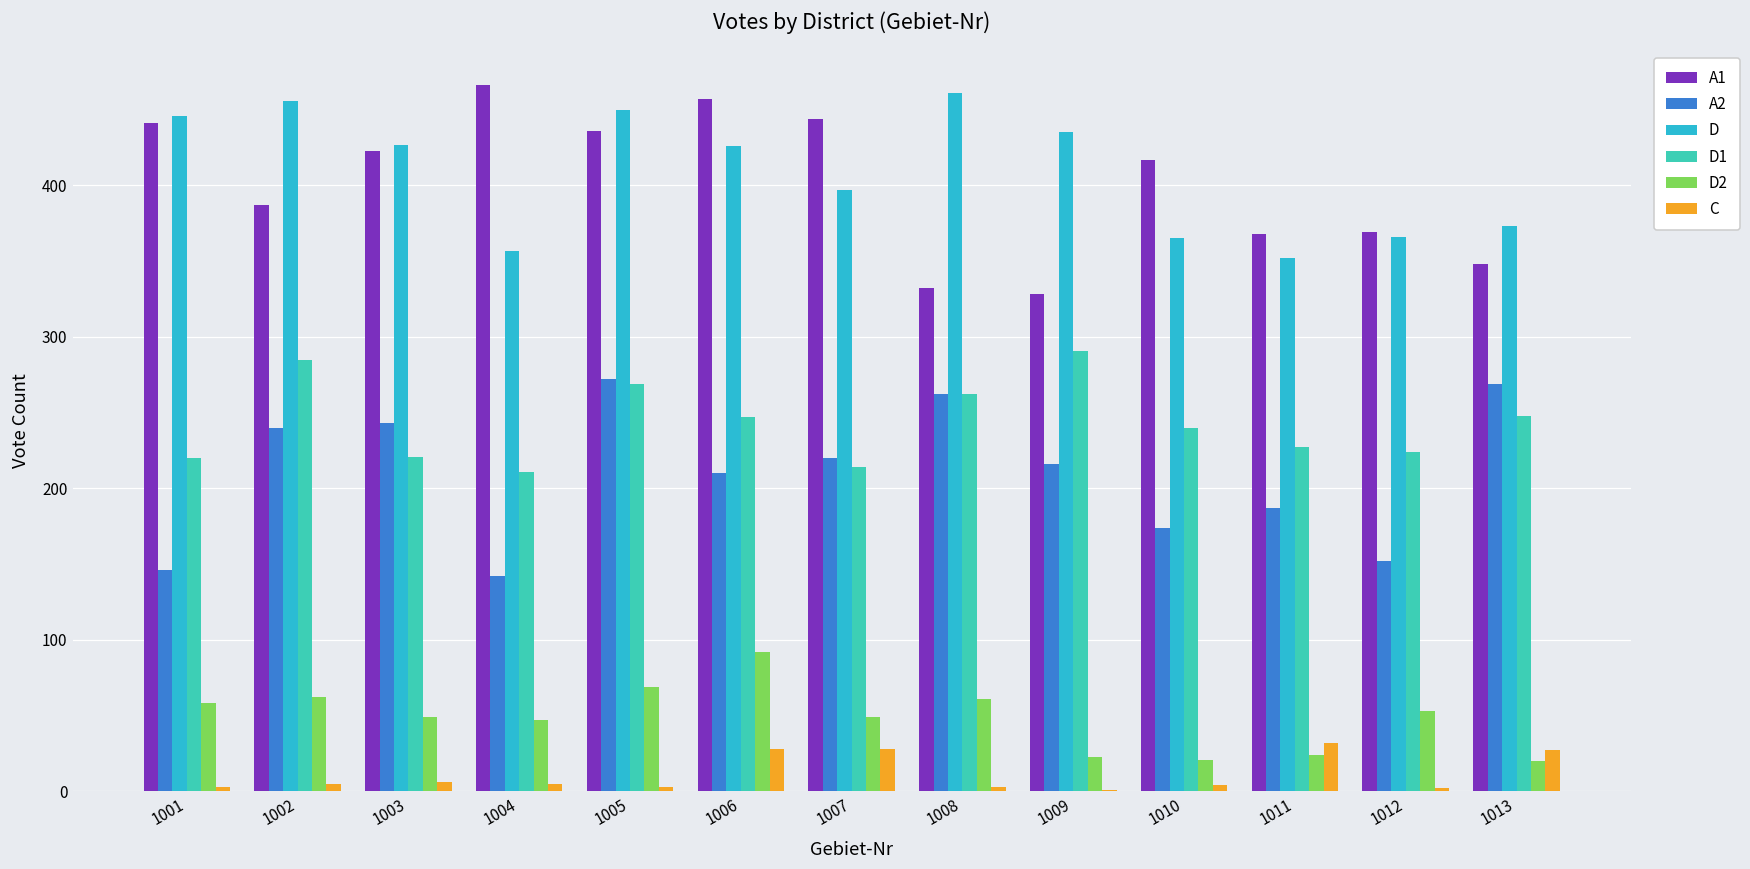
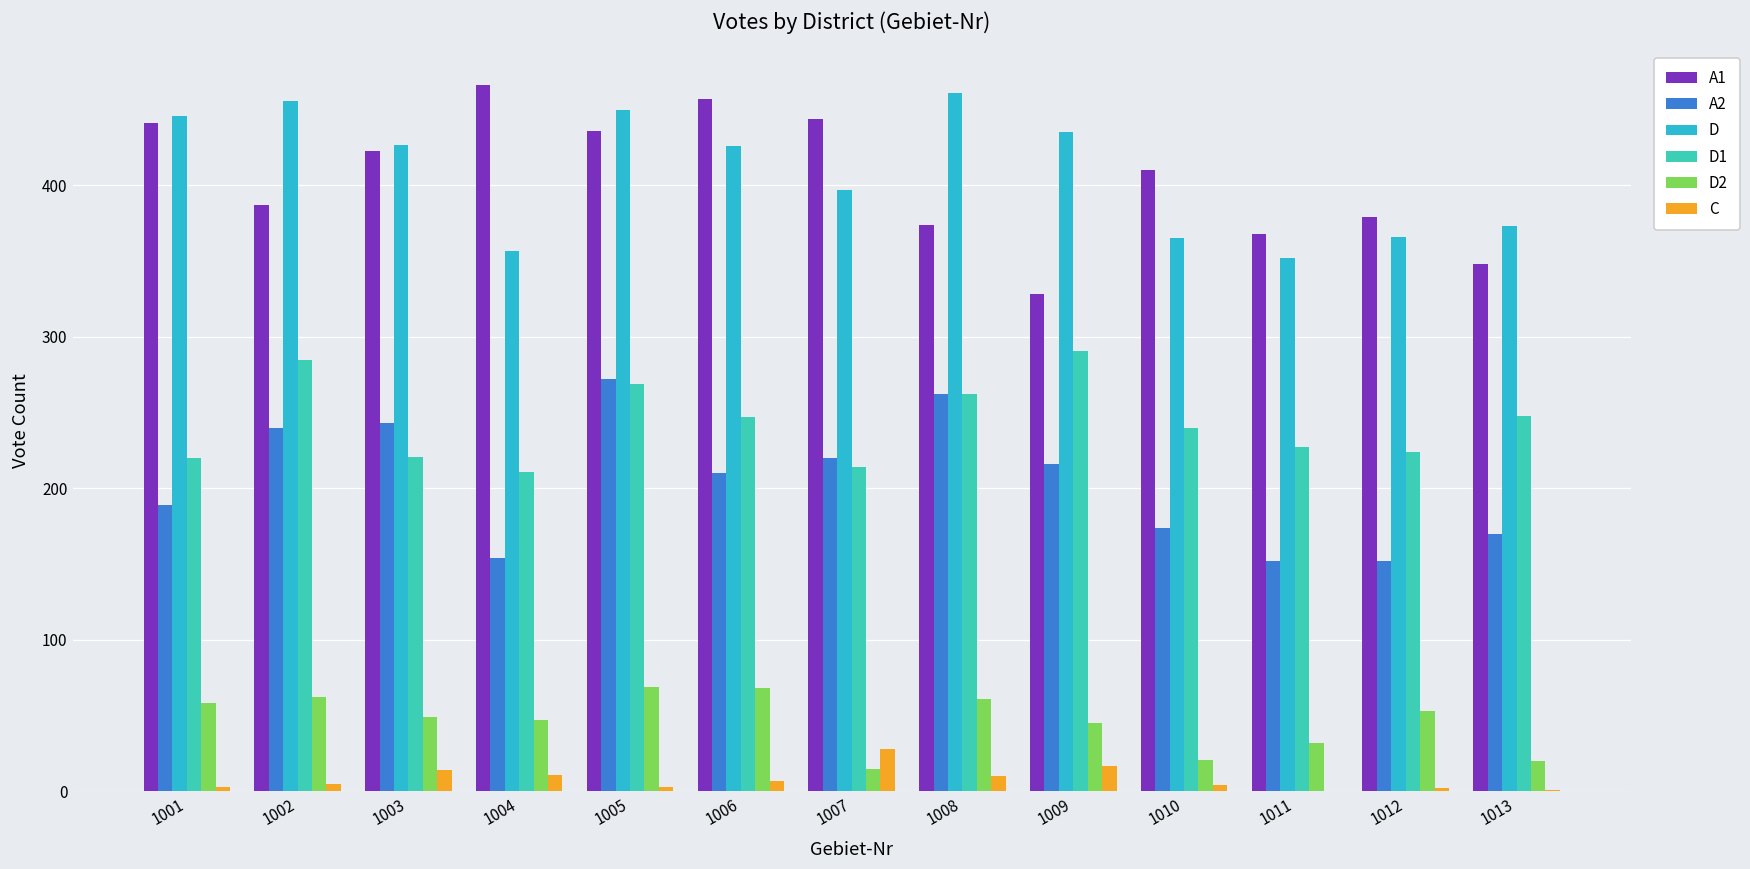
A2, 1001: 146 -> 189
C, 1003: 6 -> 14
A2, 1004: 142 -> 154
C, 1004: 5 -> 11
D2, 1006: 92 -> 68
C, 1006: 28 -> 7
D2, 1007: 49 -> 15
A1, 1008: 332 -> 374
C, 1008: 3 -> 10
D2, 1009: 23 -> 45
C, 1009: 1 -> 17
A1, 1010: 417 -> 410
A2, 1011: 187 -> 152
D2, 1011: 24 -> 32
C, 1011: 32 -> 0
A1, 1012: 369 -> 379
A2, 1013: 269 -> 170
C, 1013: 27 -> 1
